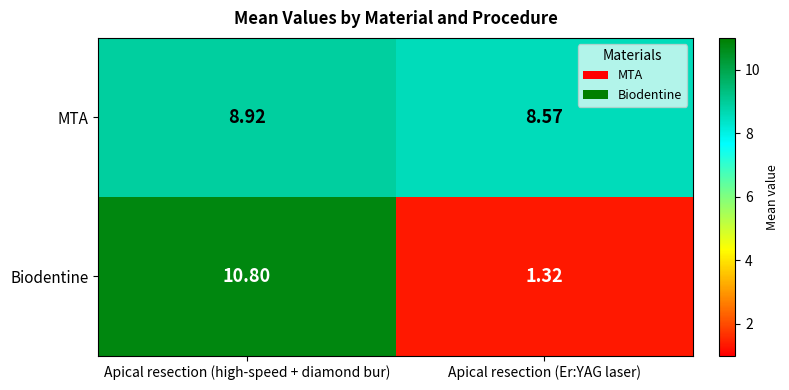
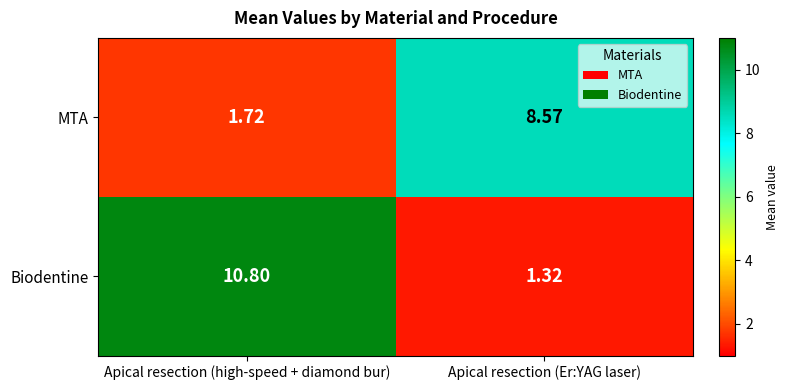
MTA, Apical resection (high-speed + diamond bur): 8.92 -> 1.72
